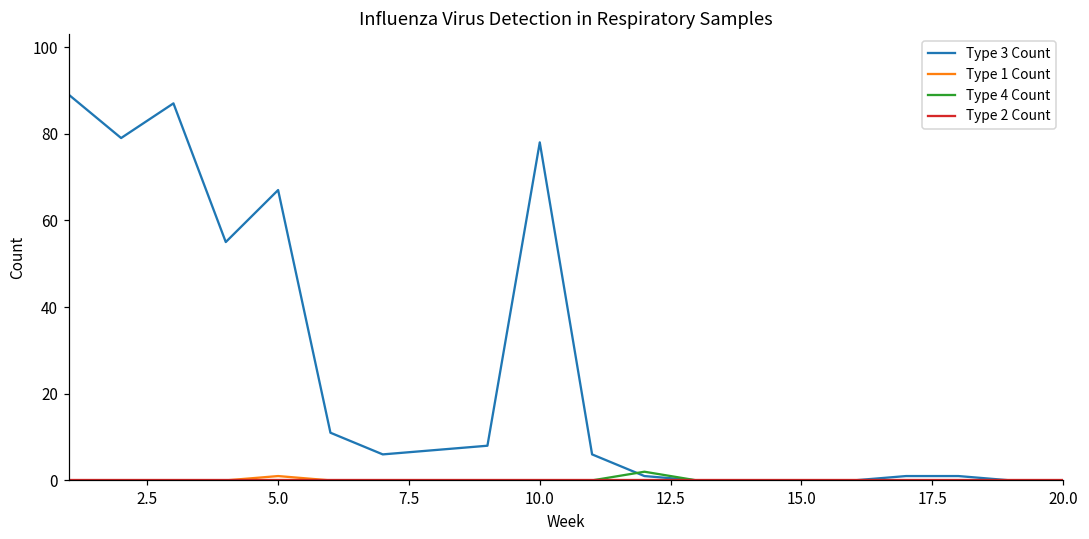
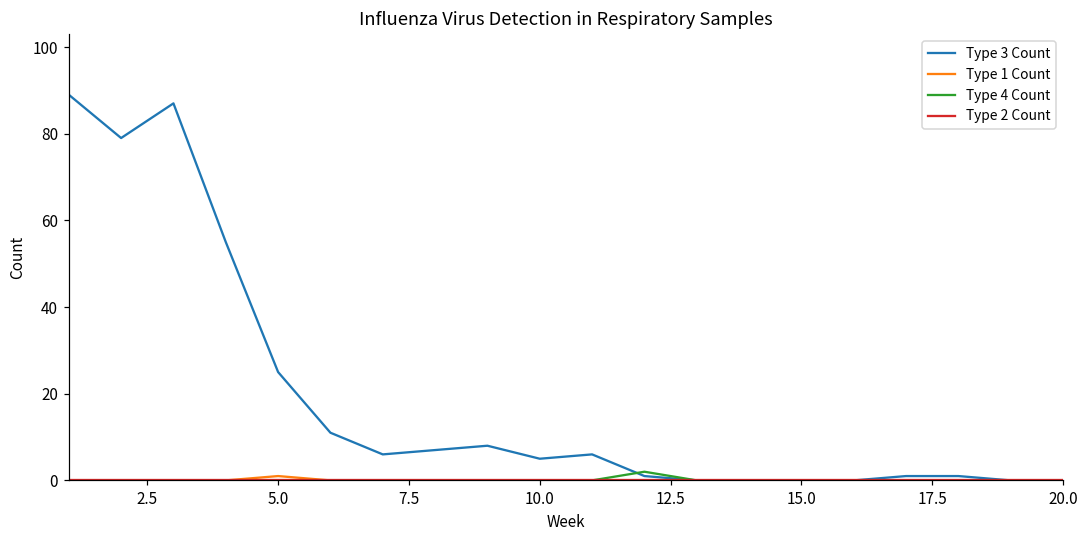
Type 3 Count, 5.0: 67 -> 25
Type 3 Count, 10.0: 78 -> 5
